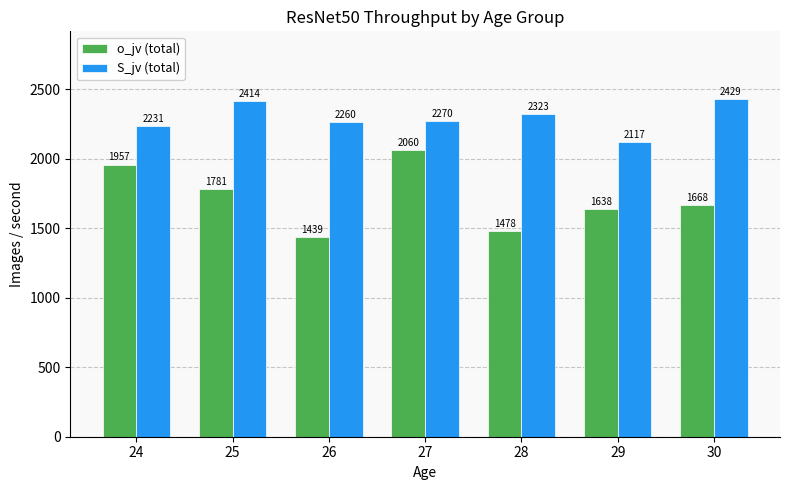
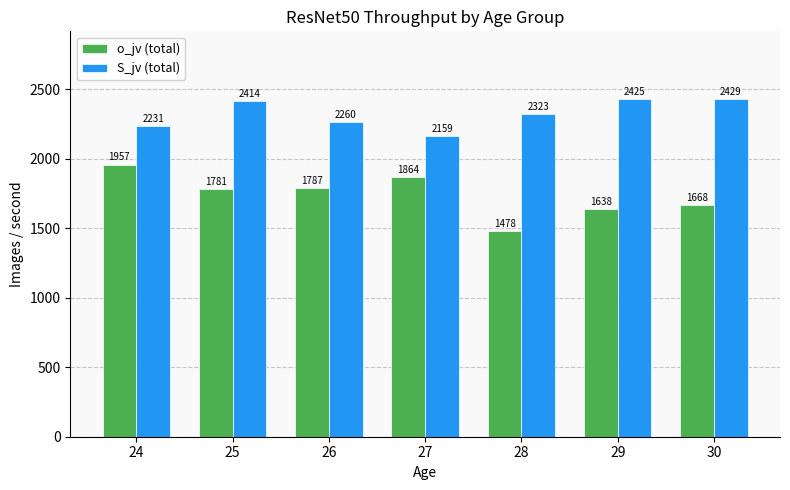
o_jv (total), 26: 1439 -> 1787
o_jv (total), 27: 2060 -> 1864
S_jv (total), 27: 2270 -> 2159
S_jv (total), 29: 2117 -> 2425
